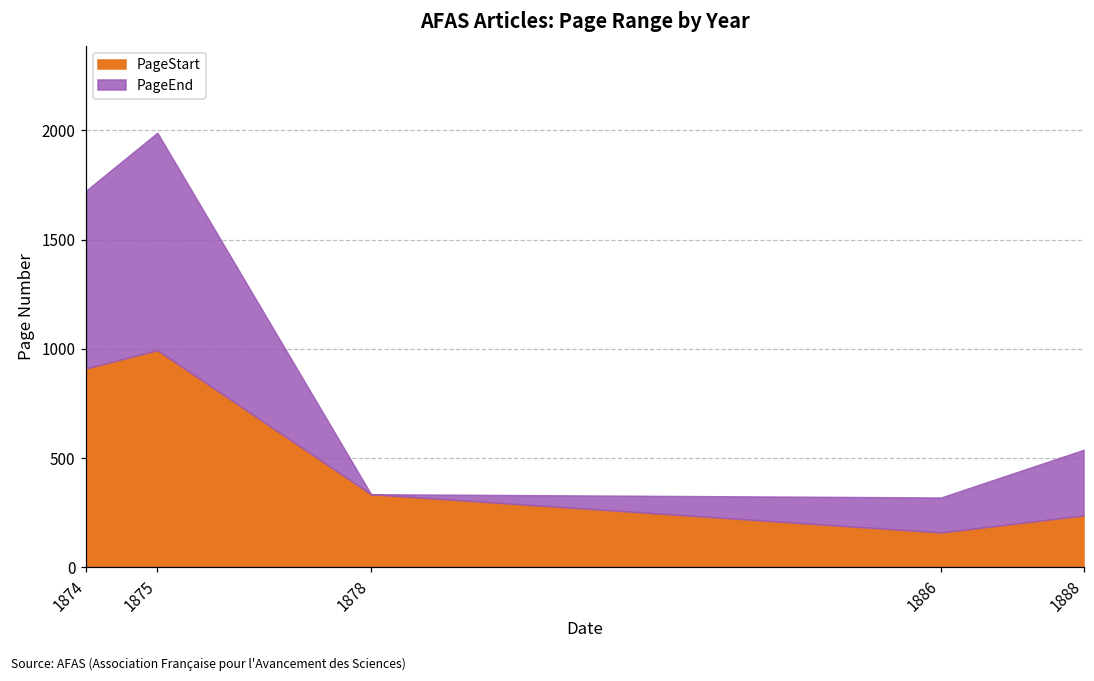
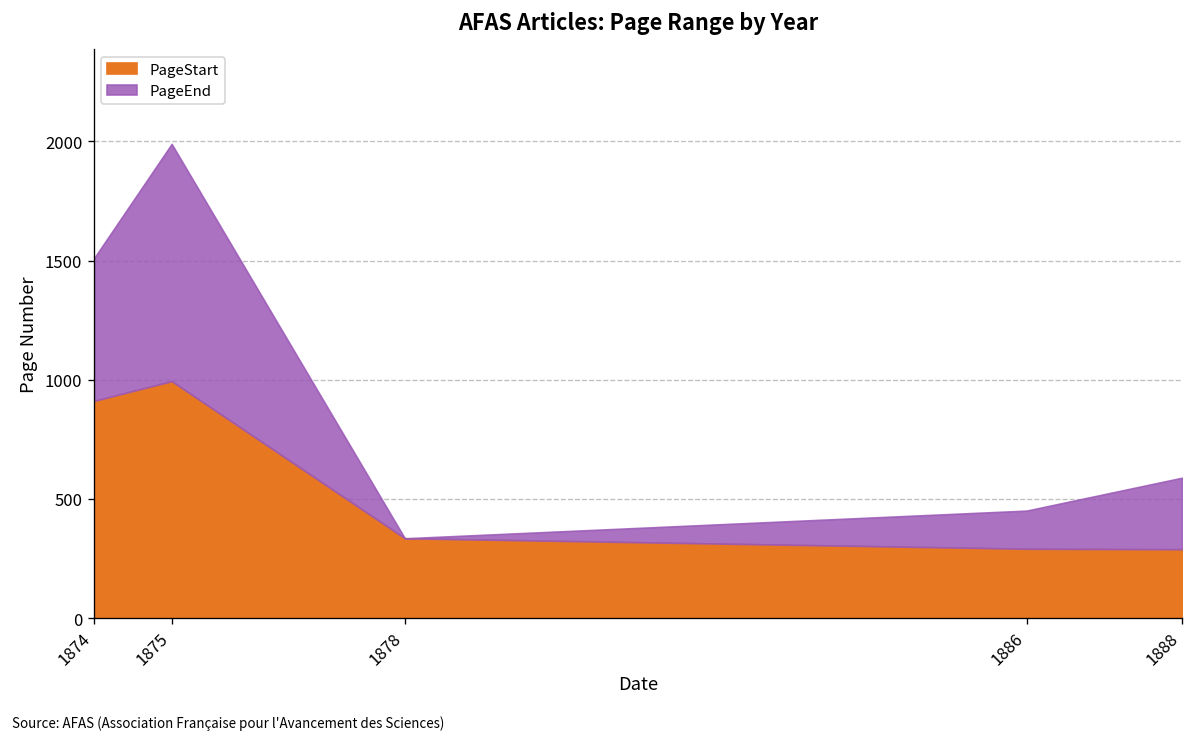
PageEnd, 1874: 810 -> 600
PageStart, 1886: 160 -> 290
PageStart, 1888: 240 -> 290
